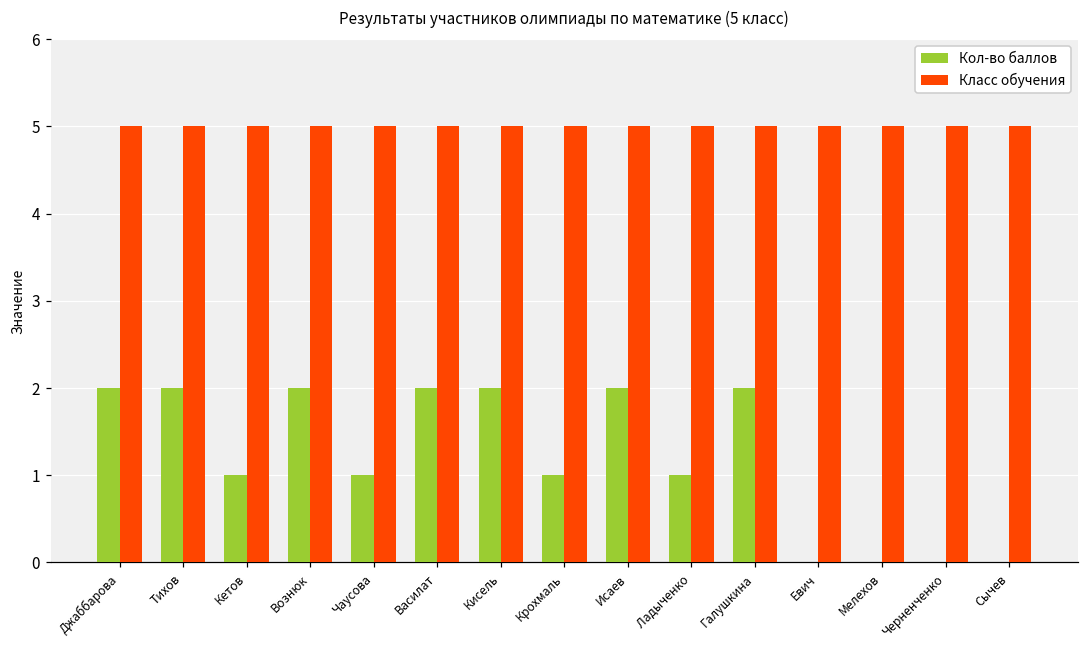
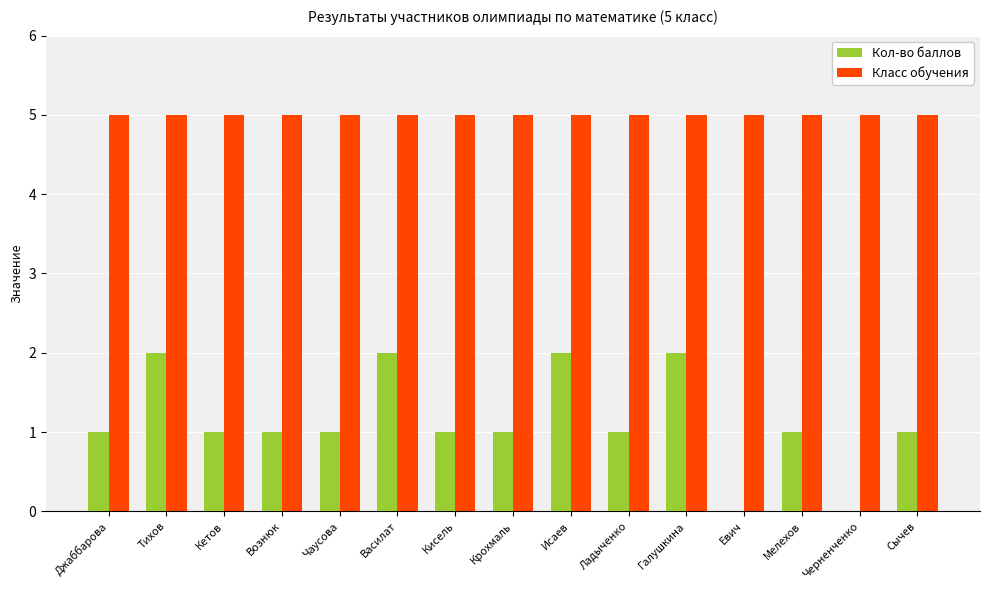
Кол-во баллов, Джаббарова: 2 -> 1
Кол-во баллов, Вознюк: 2 -> 1
Кол-во баллов, Кисель: 2 -> 1
Кол-во баллов, Мелехов: 0 -> 1
Кол-во баллов, Сычев: 0 -> 1
